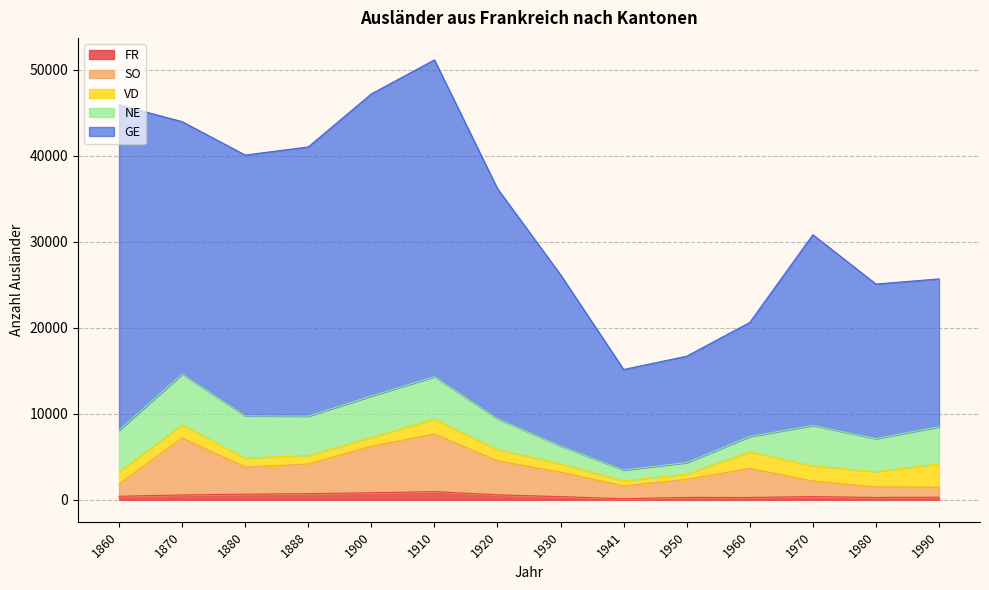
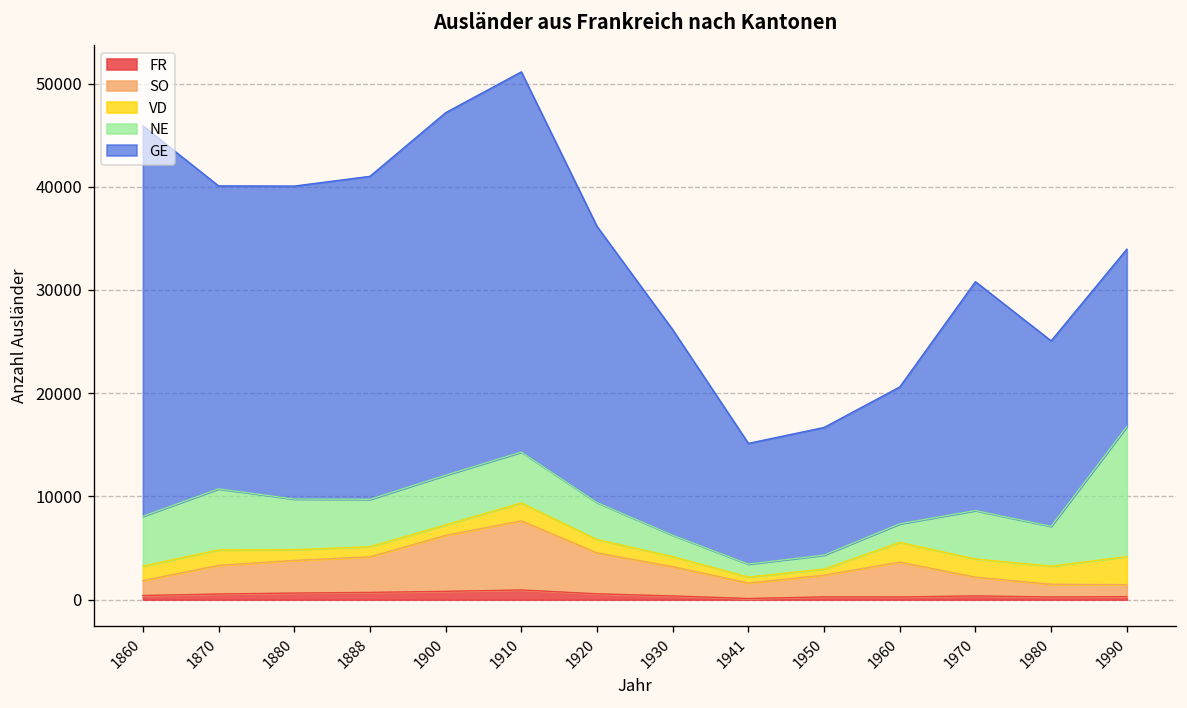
SO, 1870: 7000 -> 3000
NE, 1990: 4000 -> 13000
